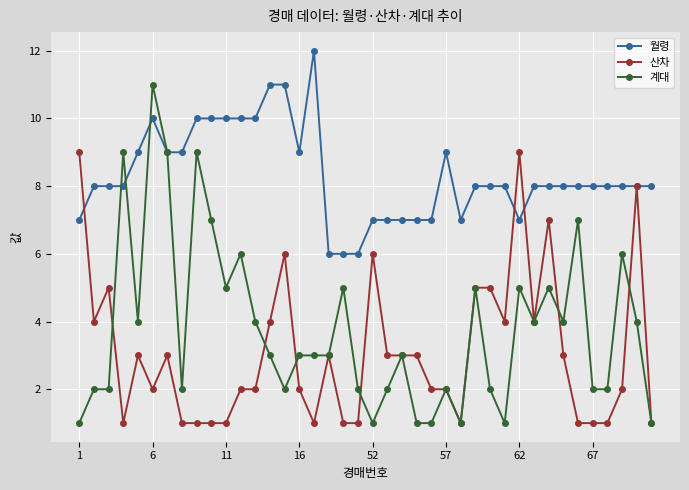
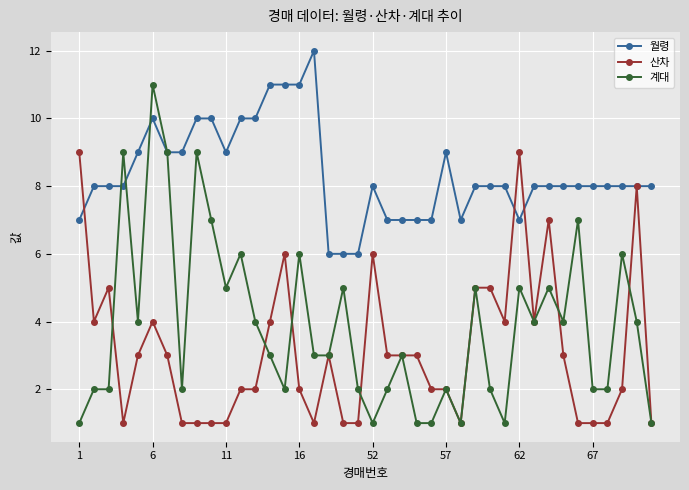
산차, 6: 2 -> 4
월령, 11: 10 -> 9
월령, 16: 9 -> 11
계대, 16: 3 -> 6
월령, 52: 7 -> 8
